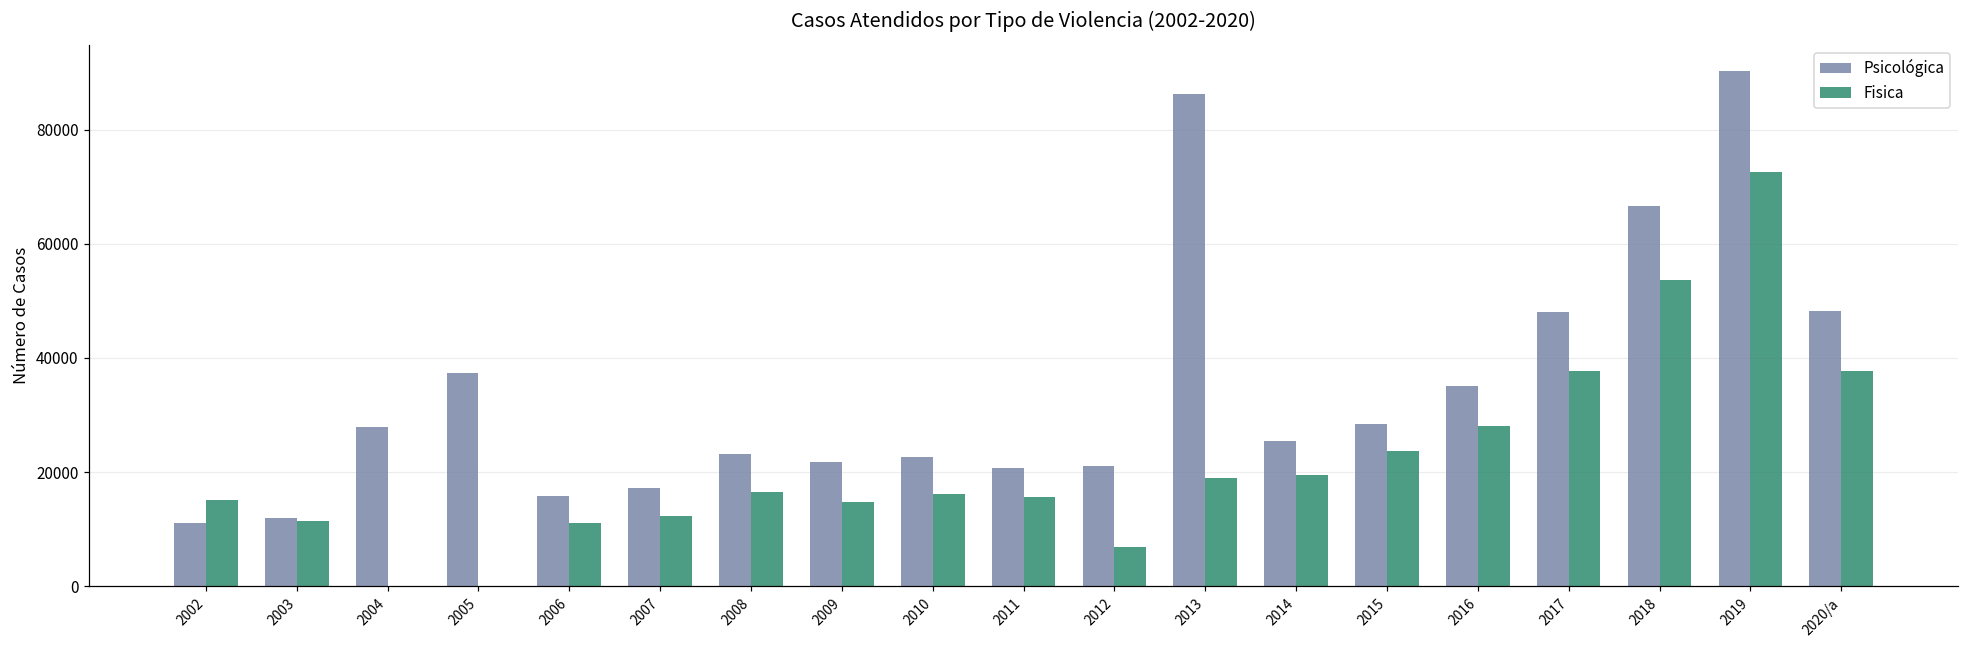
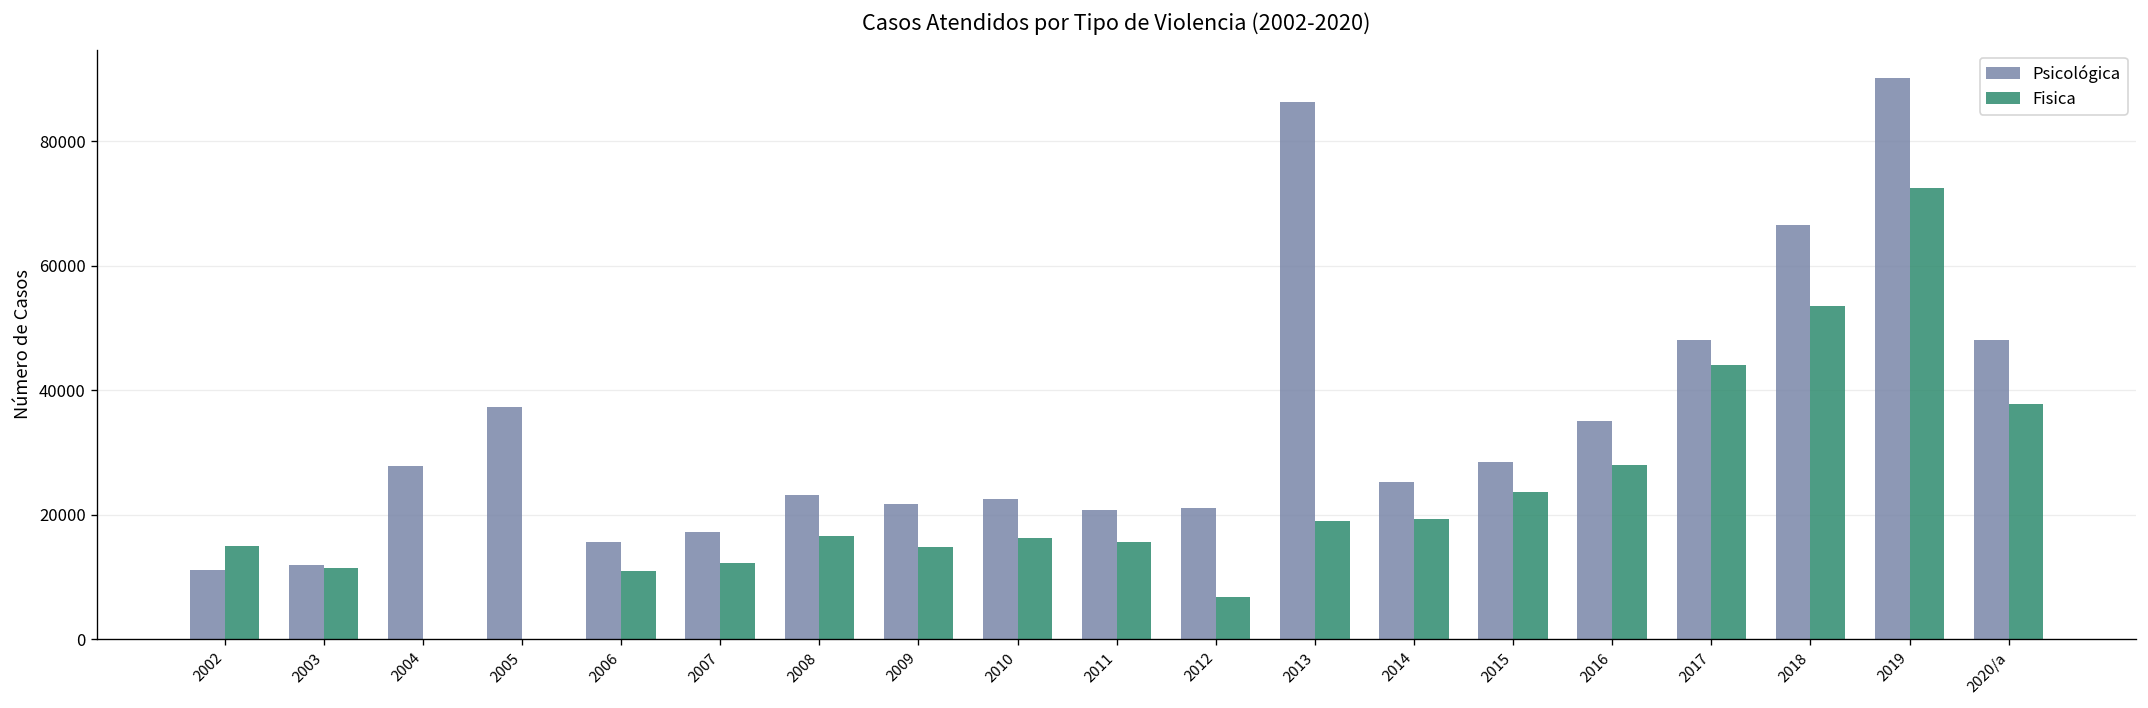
Fisica, 2017: 38000 -> 44000
